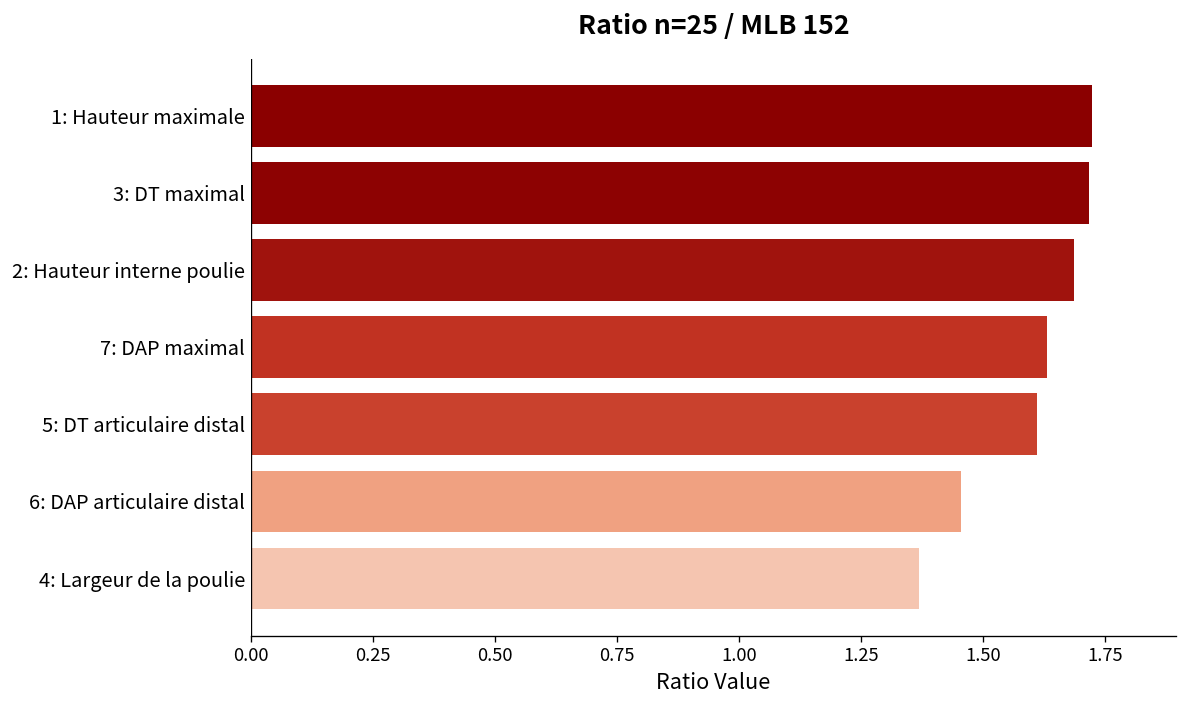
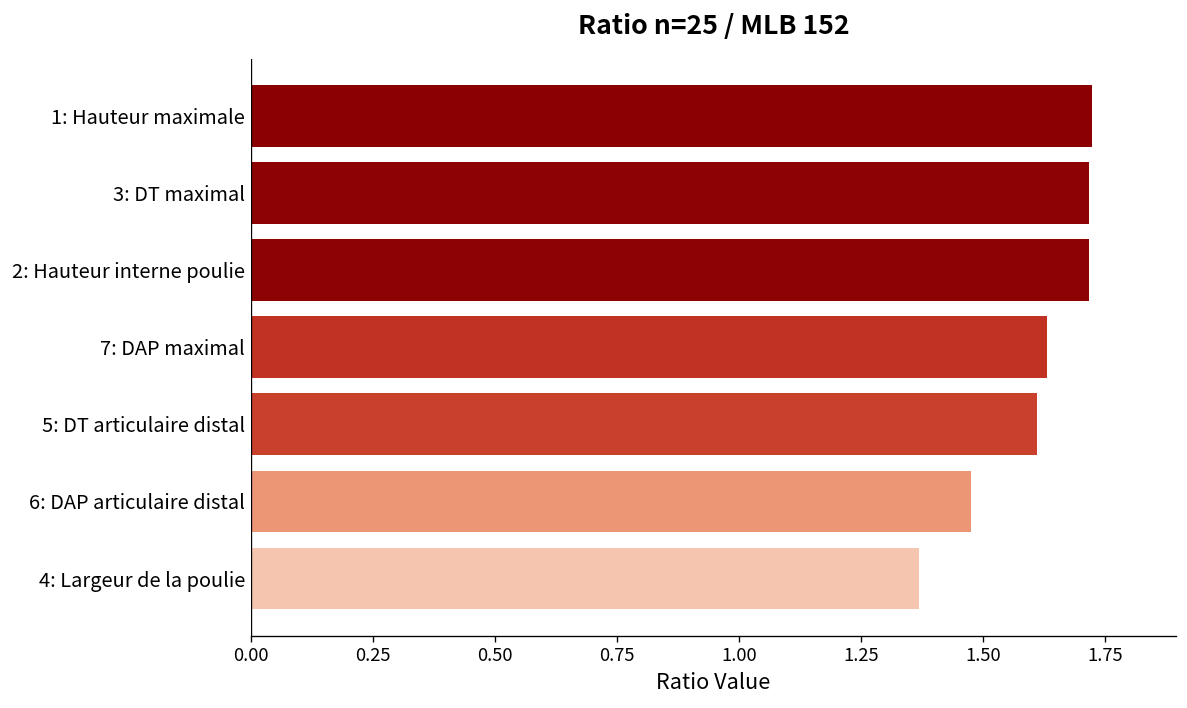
2: Hauteur interne poulie: 1.69 -> 1.72
6: DAP articulaire distal: 1.45 -> 1.48
